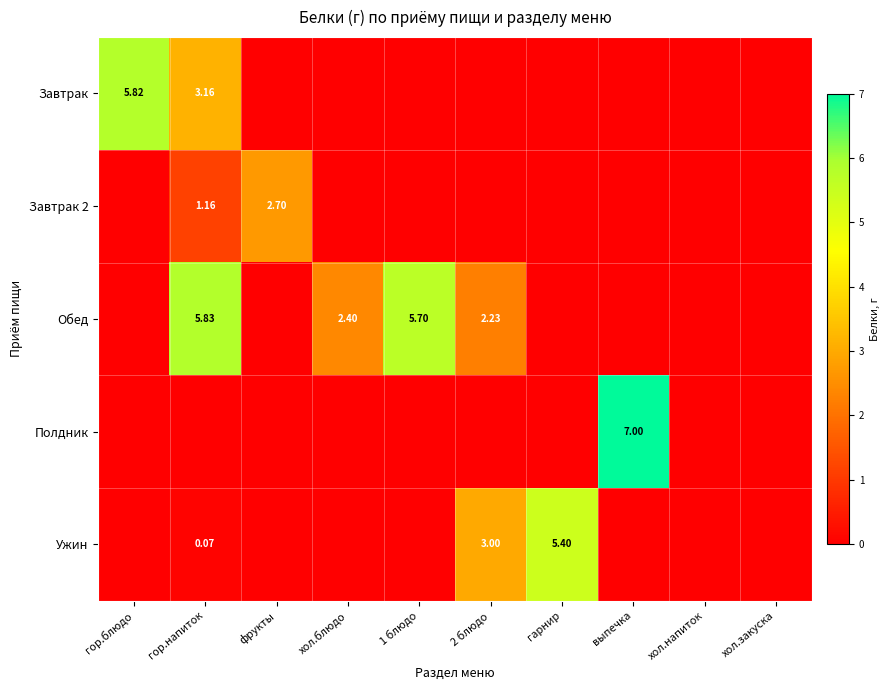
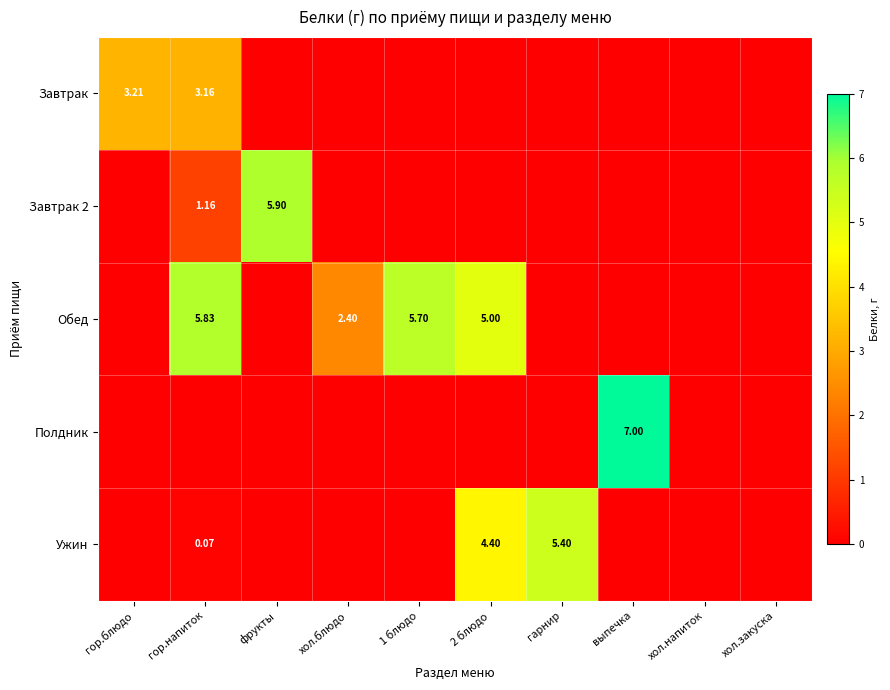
Завтрак, гор.блюдо: 5.82 -> 3.21
Завтрак 2, фрукты: 2.70 -> 5.90
Обед, 2 блюдо: 2.23 -> 5.00
Ужин, 2 блюдо: 3.00 -> 4.40
